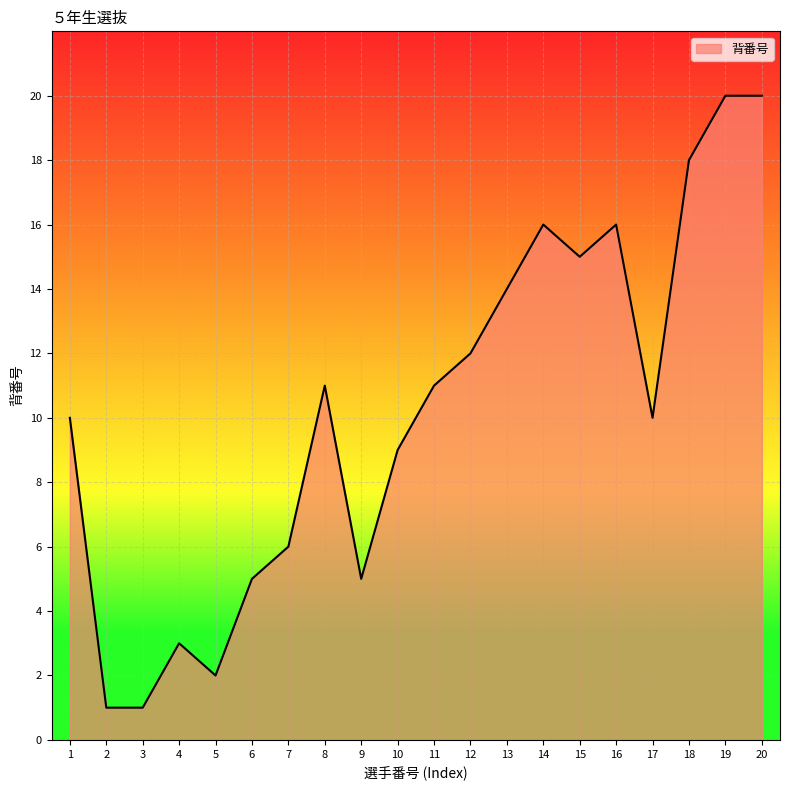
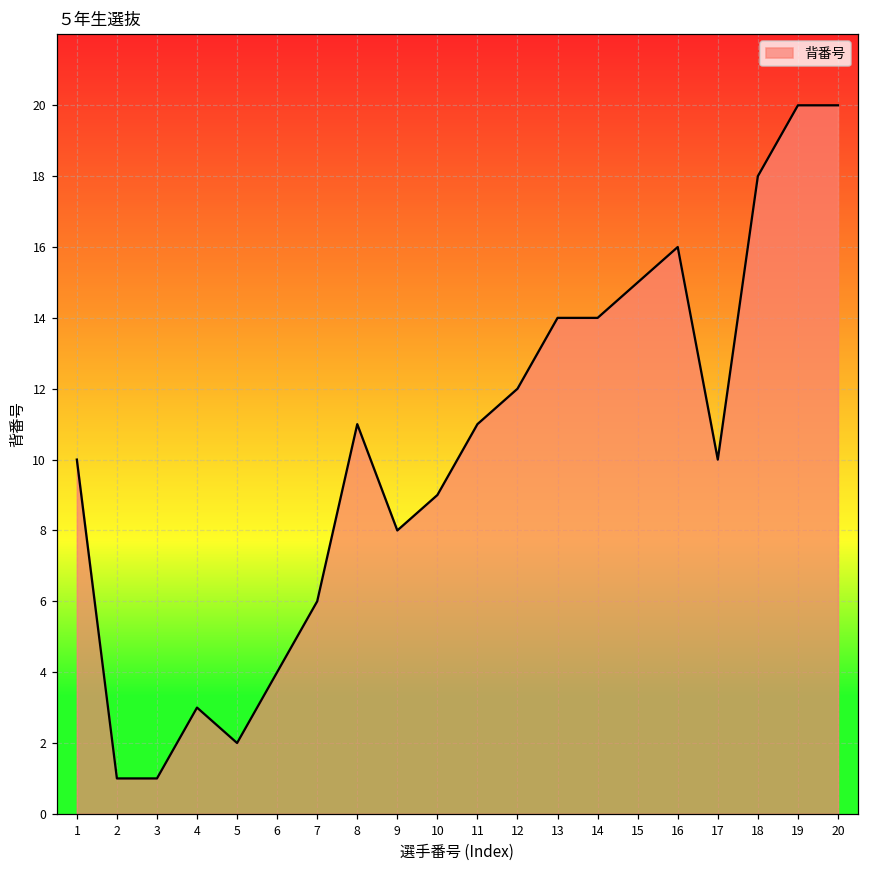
6: 5 -> 4
9: 5 -> 8
14: 16 -> 14
